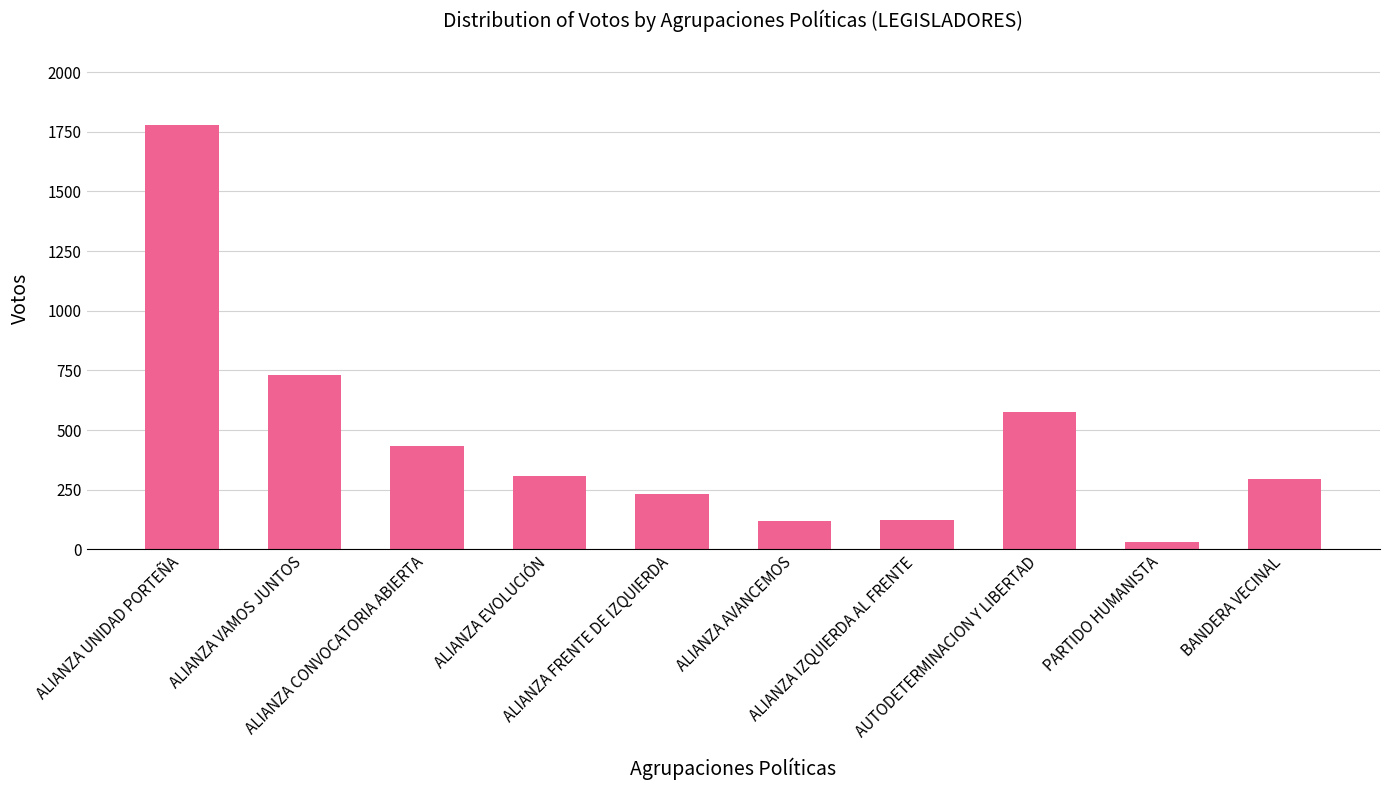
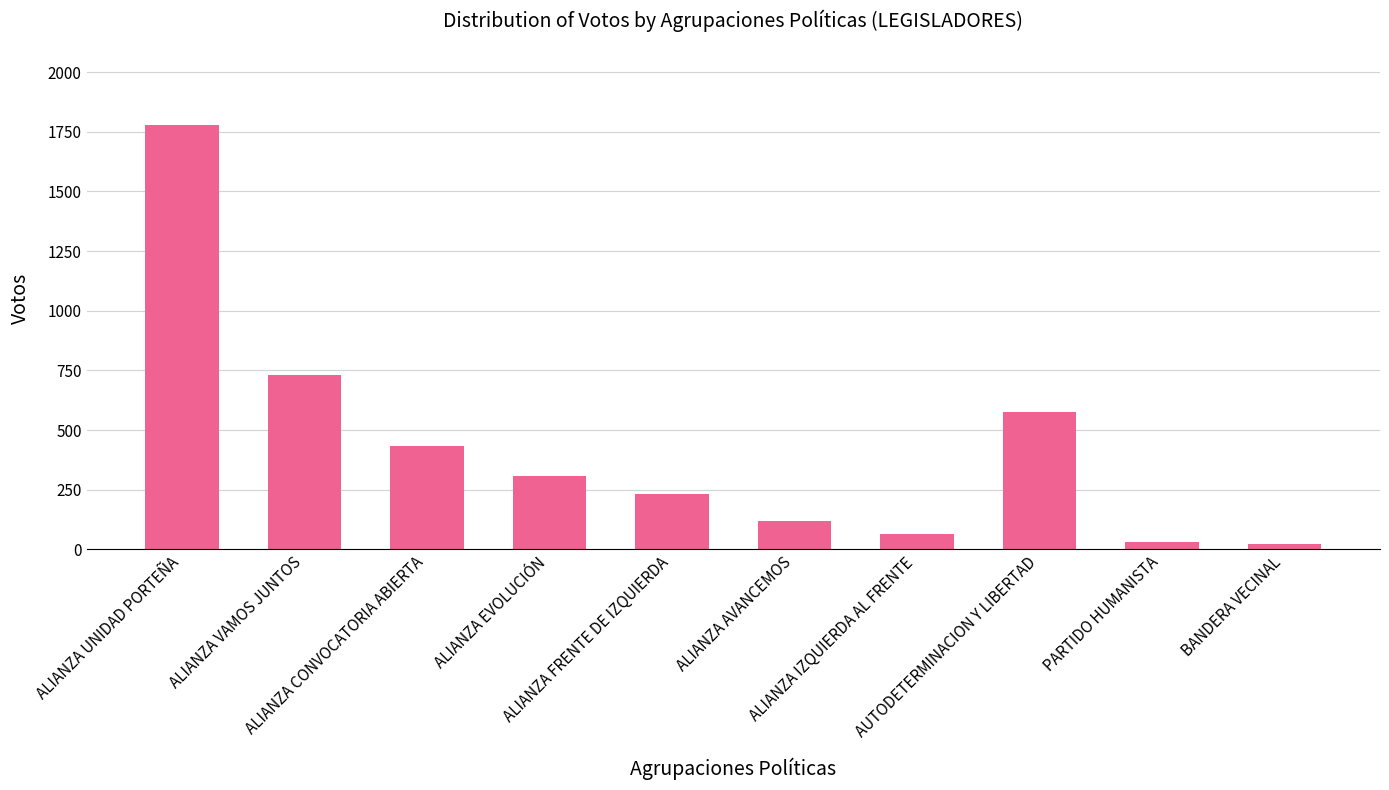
ALIANZA IZQUIERDA AL FRENTE: 120 -> 60
BANDERA VECINAL: 290 -> 20
